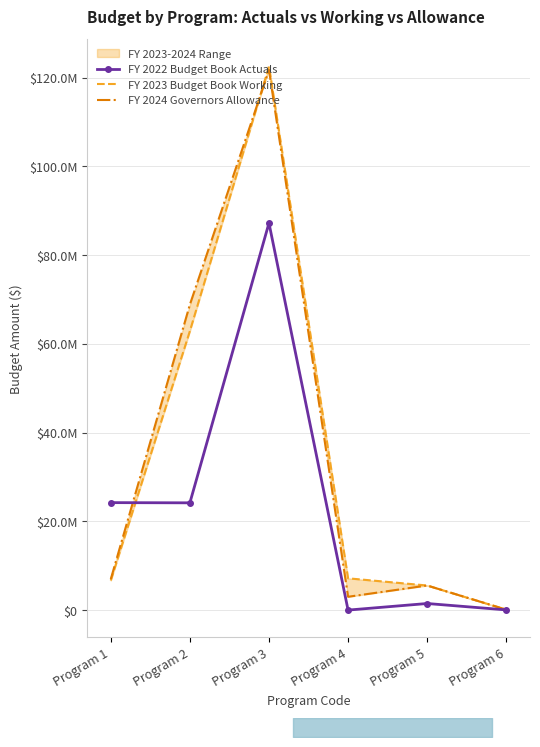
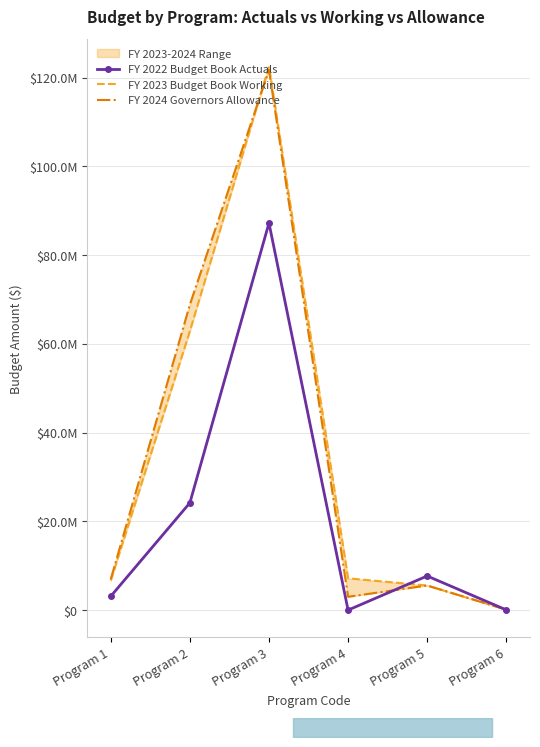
FY 2022 Budget Book Actuals, Program 1: $24000000 -> $3000000
FY 2022 Budget Book Actuals, Program 5: $1000000 -> $8000000
